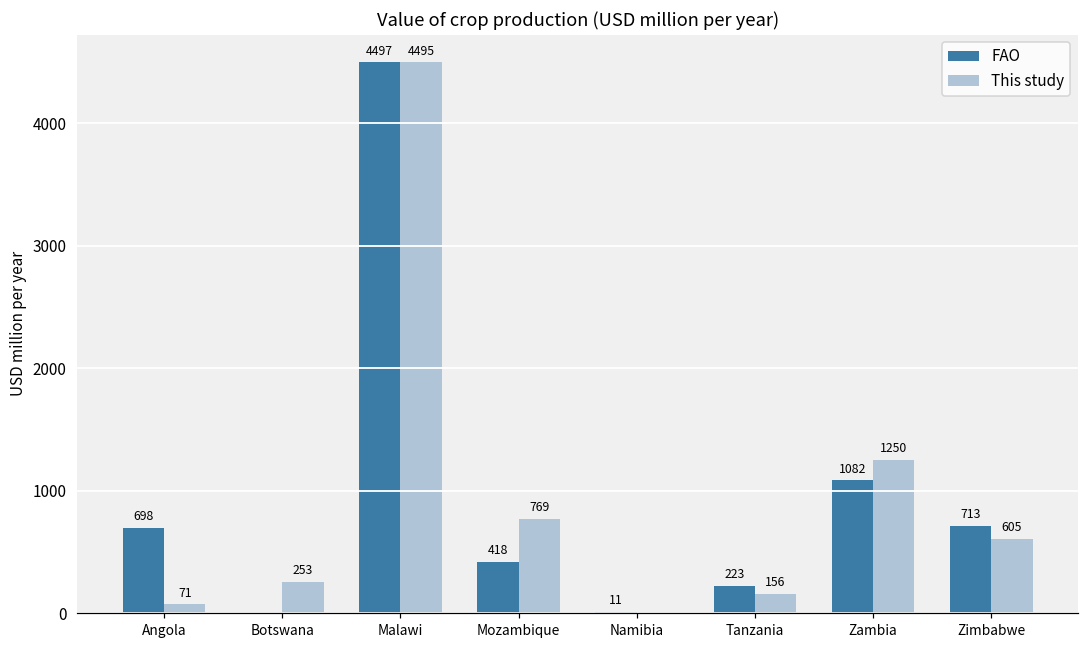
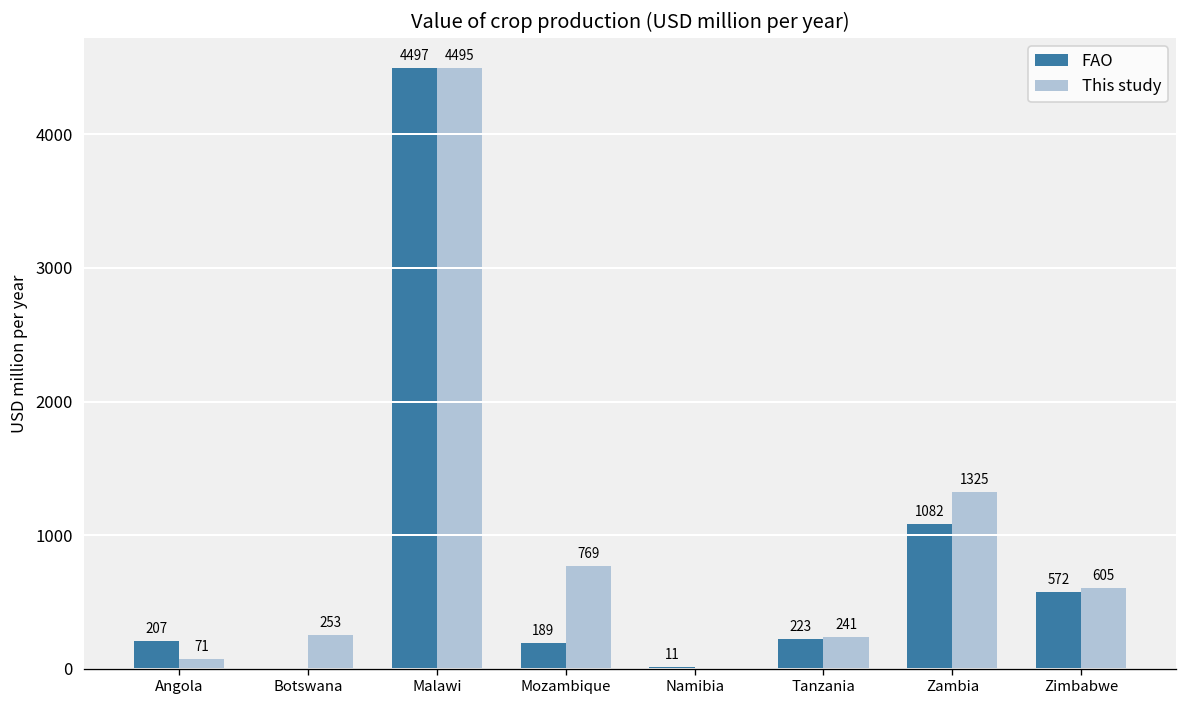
FAO, Angola: 698 -> 207
FAO, Mozambique: 418 -> 189
This study, Tanzania: 156 -> 241
This study, Zambia: 1250 -> 1325
FAO, Zimbabwe: 713 -> 572
